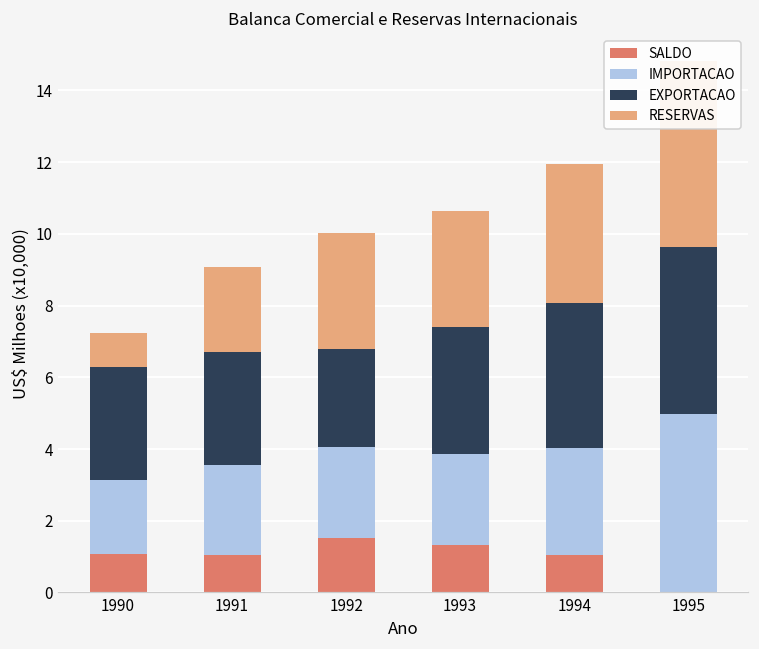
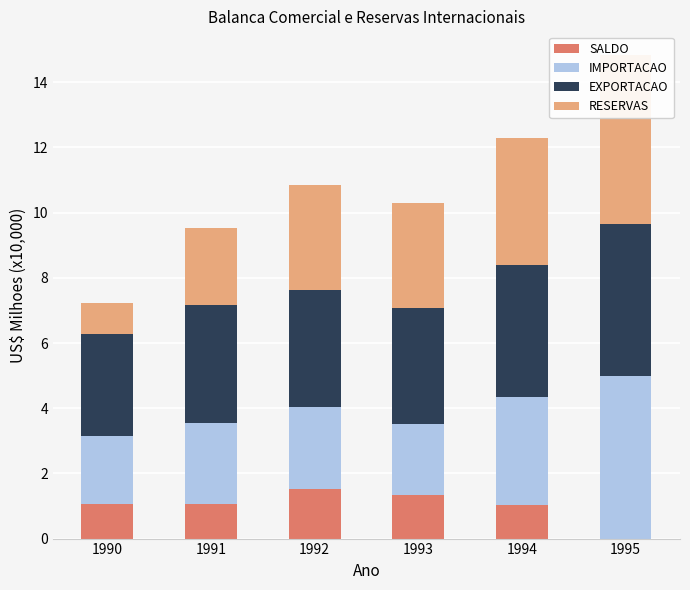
EXPORTACAO, 1991: 3.2 -> 3.6
EXPORTACAO, 1992: 2.8 -> 3.6
IMPORTACAO, 1993: 2.5 -> 2.2
IMPORTACAO, 1994: 3.0 -> 3.3
